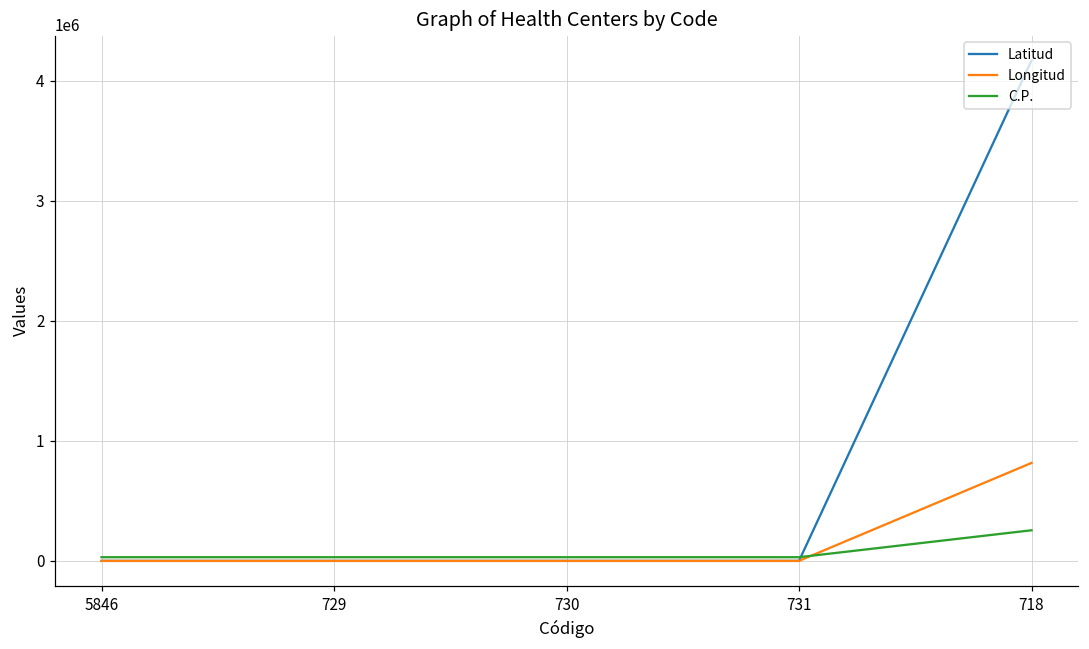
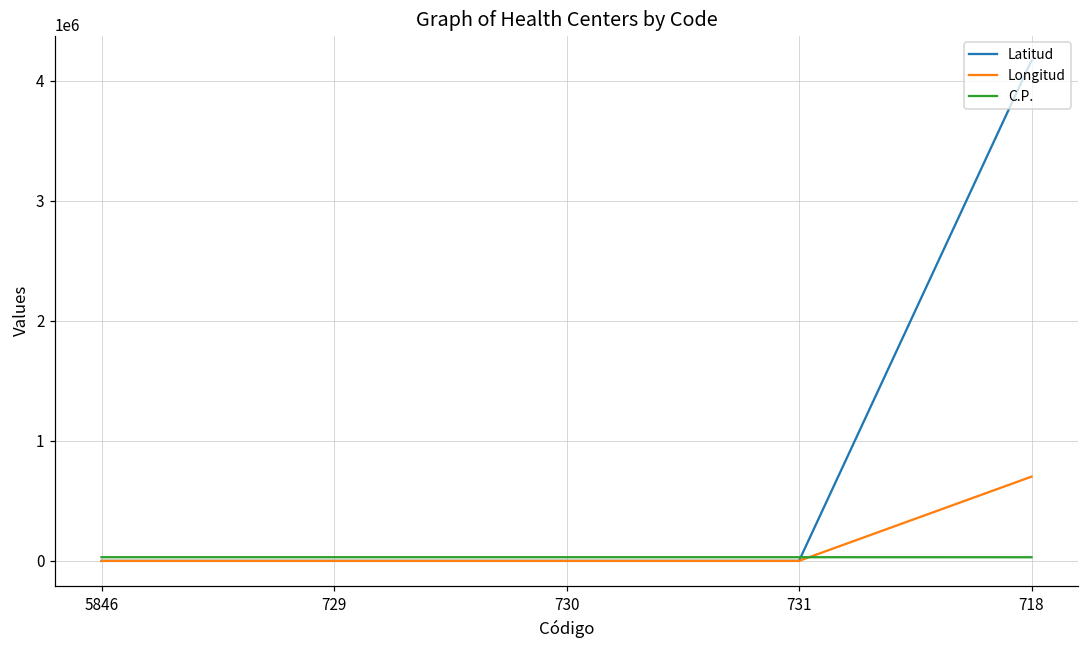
Longitud, 718: 820000 -> 700000
C.P., 718: 260000 -> 30000
